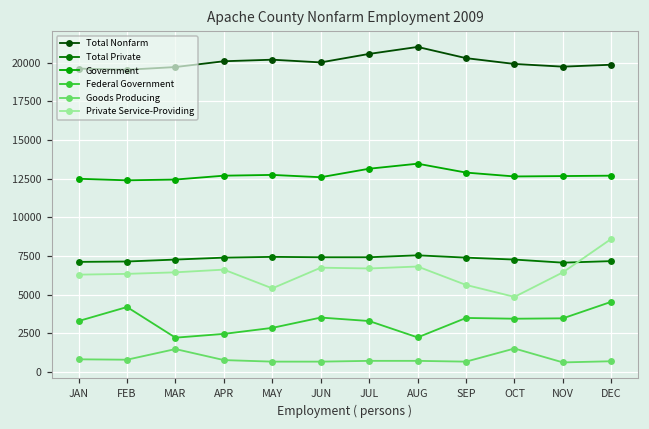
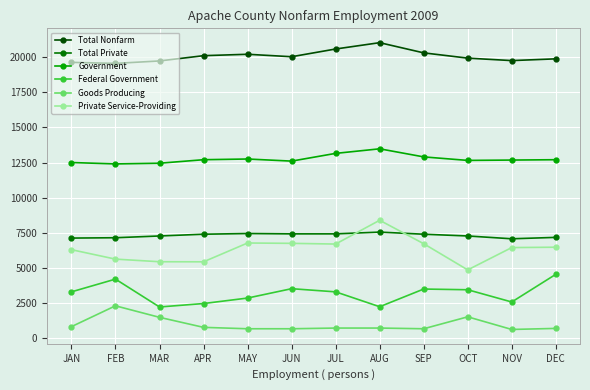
Goods Producing, FEB: 800 -> 2300
Private Service-Providing, FEB: 6400 -> 5600
Private Service-Providing, MAR: 6500 -> 5400
Private Service-Providing, APR: 6600 -> 5400
Private Service-Providing, MAY: 5400 -> 6800
Private Service-Providing, AUG: 6800 -> 8400
Private Service-Providing, SEP: 5600 -> 6700
Federal Government, NOV: 3500 -> 2600
Private Service-Providing, DEC: 8600 -> 6500
